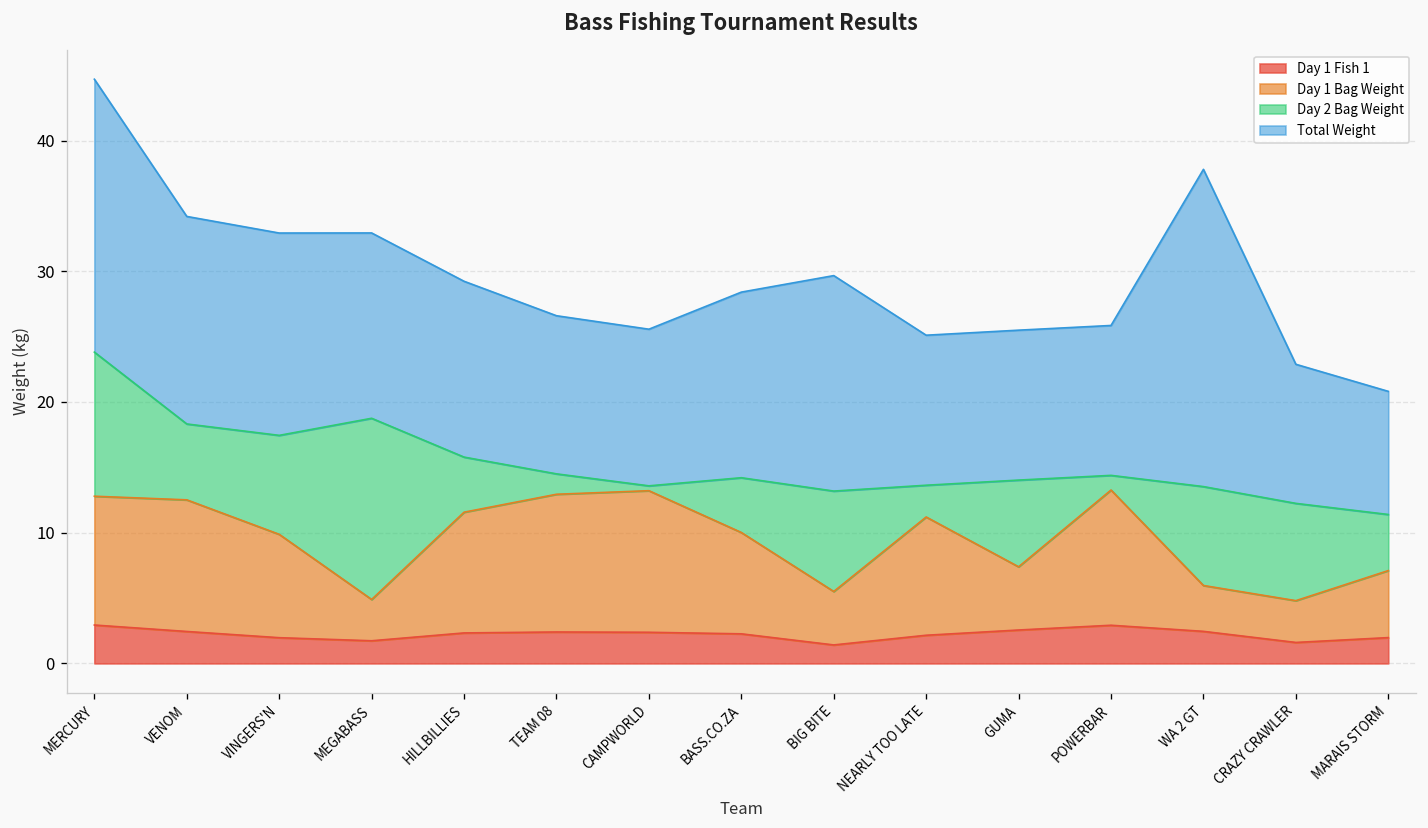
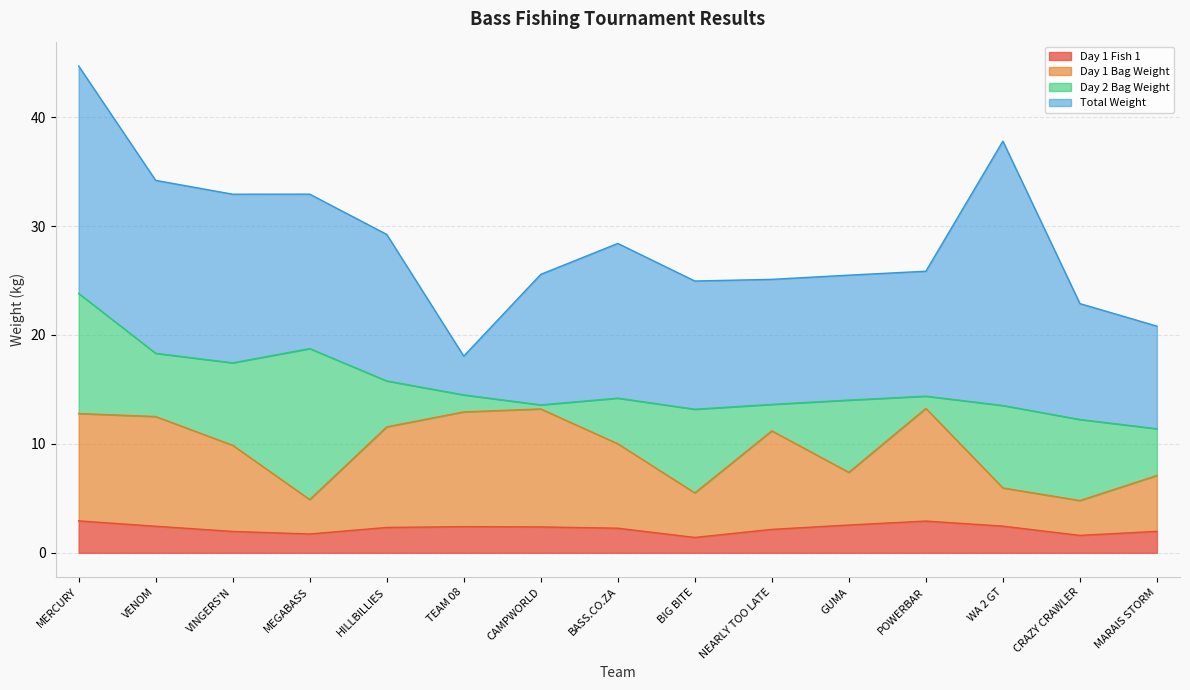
Total Weight, TEAM 08: 12.1 -> 3.6
Total Weight, BIG BITE: 16.5 -> 11.8
